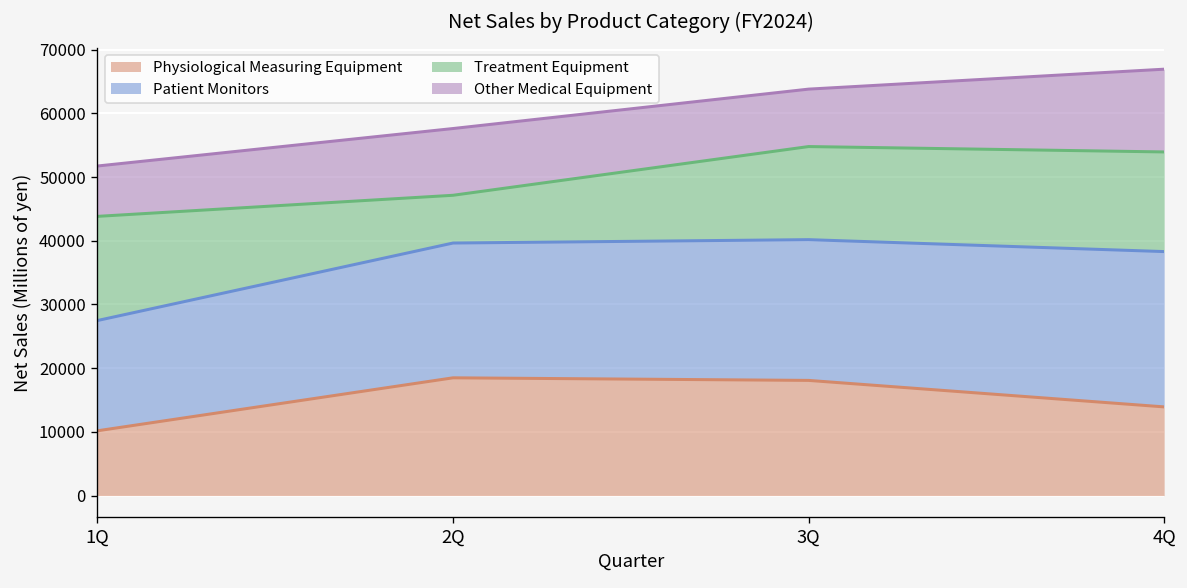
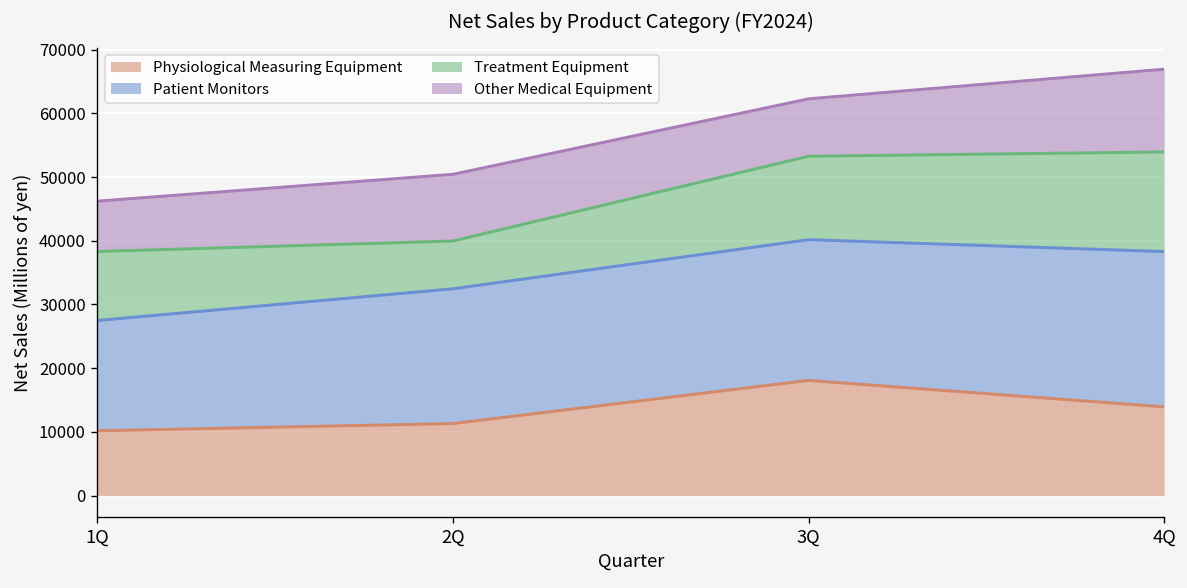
Treatment Equipment, 1Q: 16000 -> 11000
Physiological Measuring Equipment, 2Q: 18000 -> 11000
Treatment Equipment, 3Q: 15000 -> 13000
